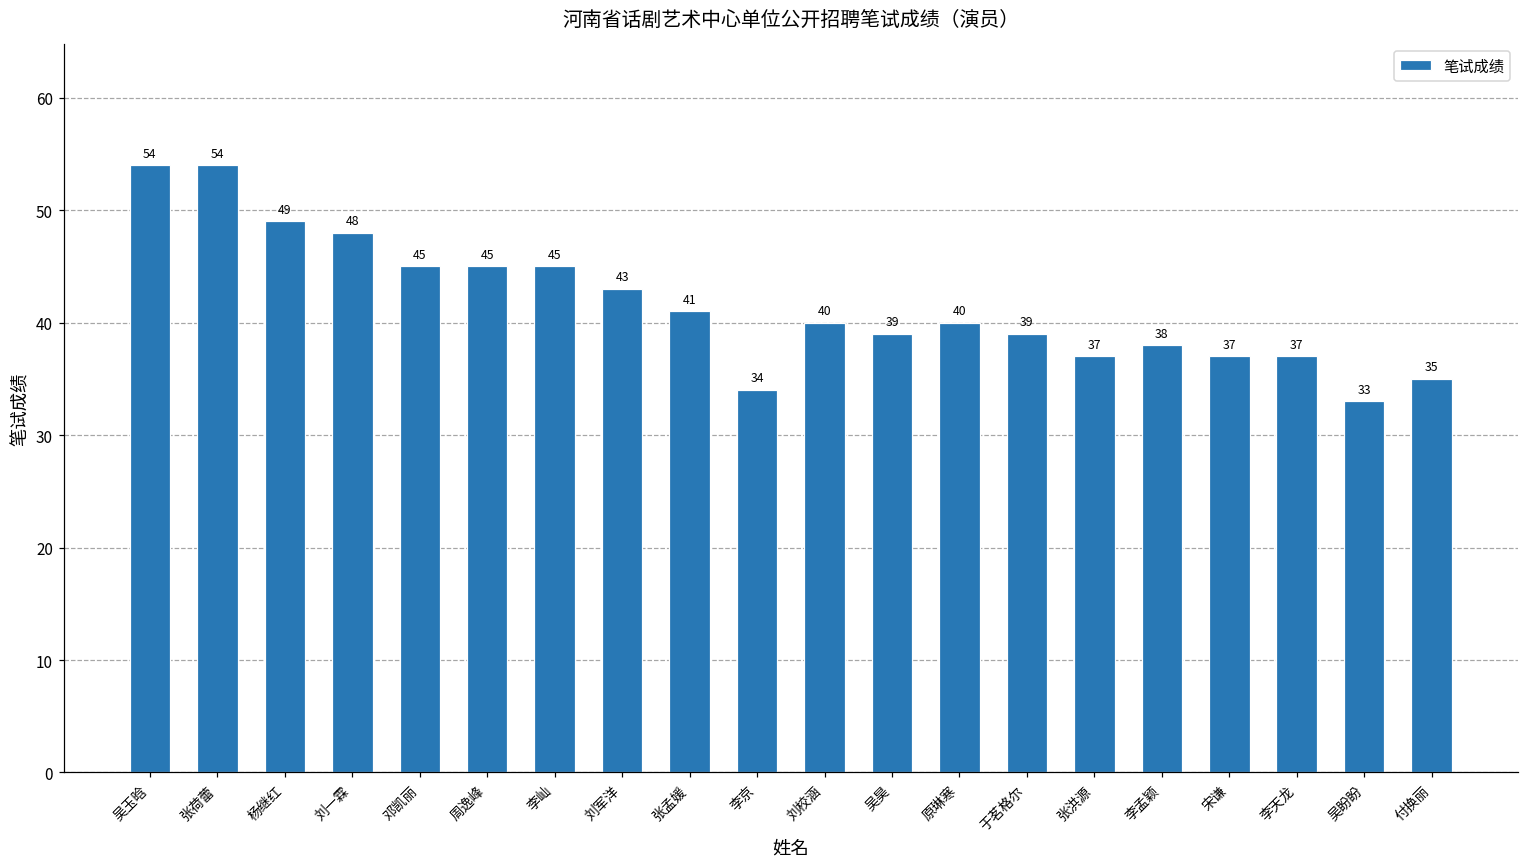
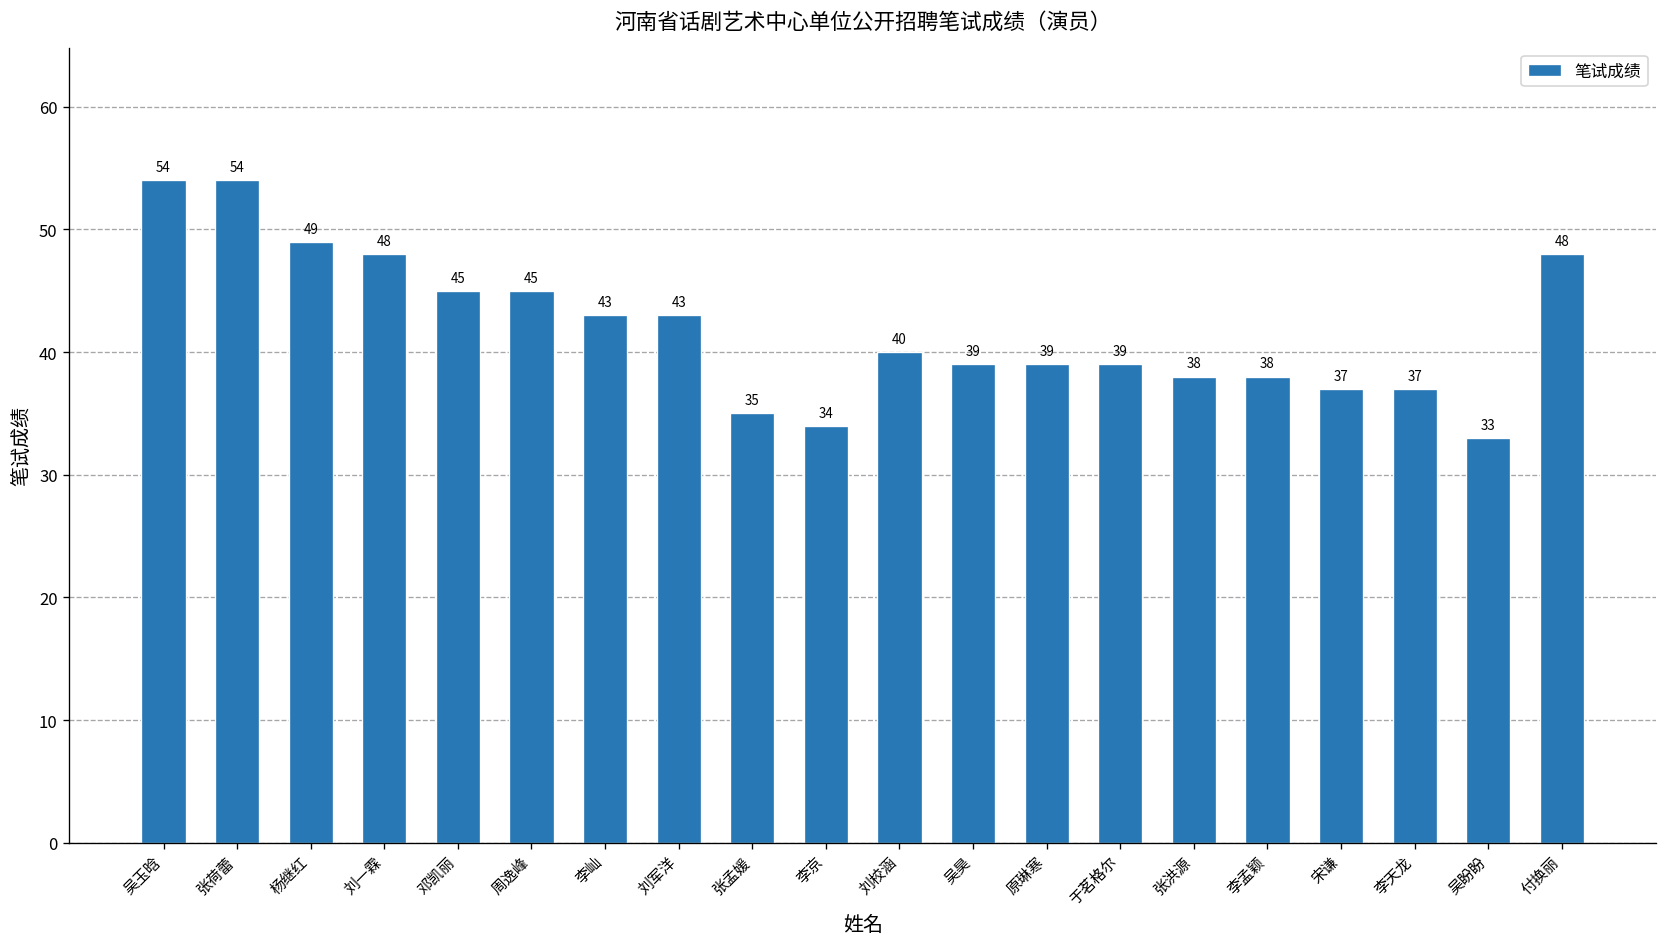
李屾: 45 -> 43
张孟媛: 41 -> 35
原琳寒: 40 -> 39
张洪源: 37 -> 38
付换丽: 35 -> 48
